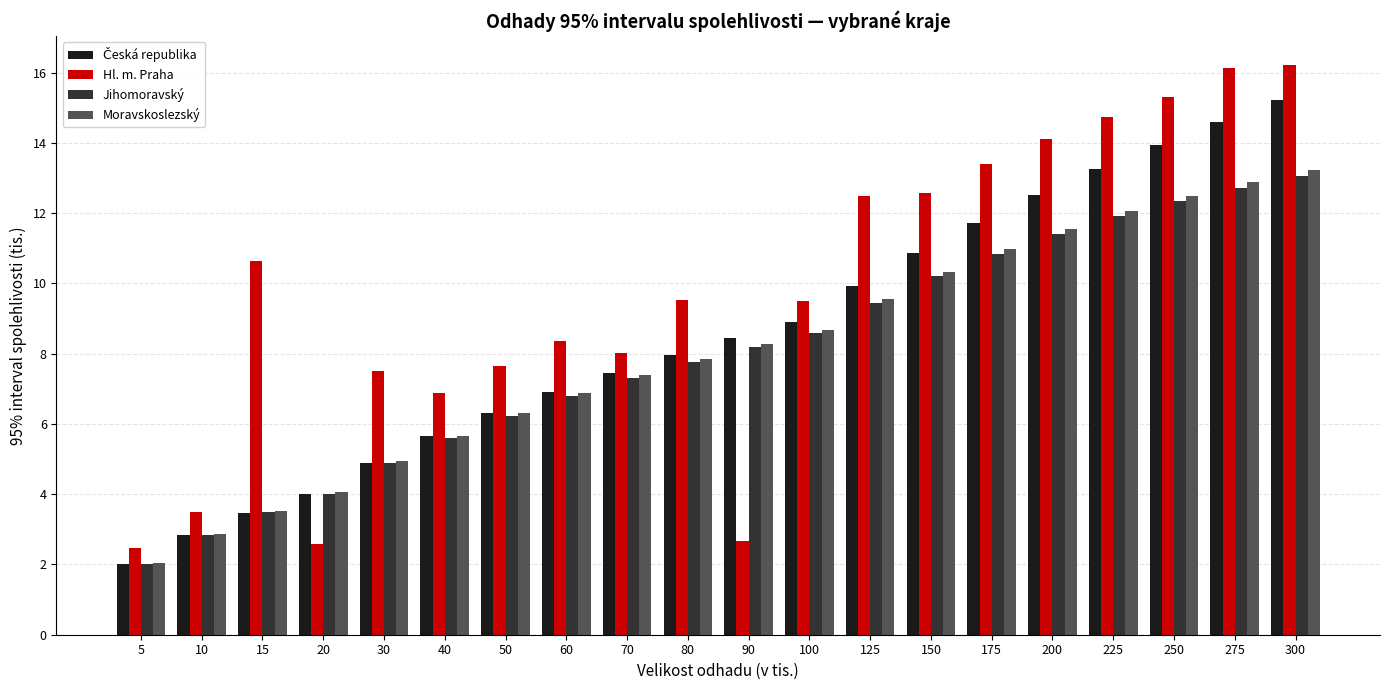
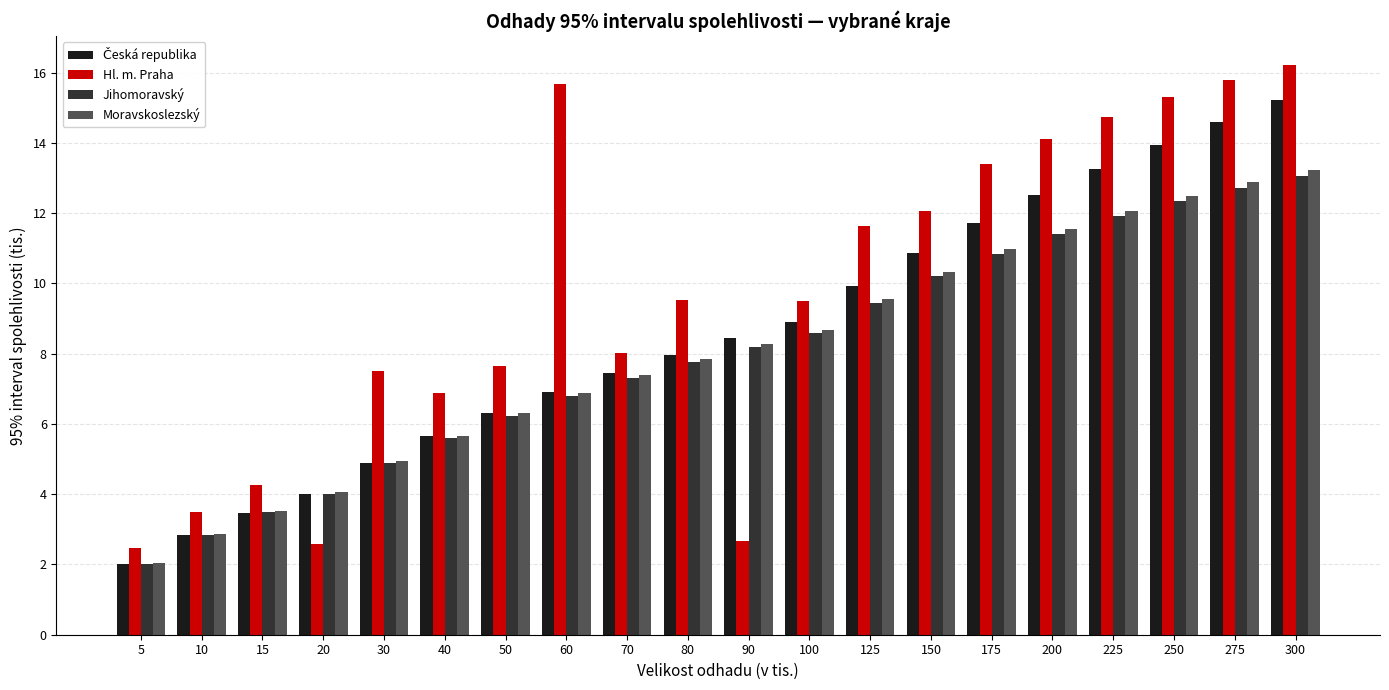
Hl. m. Praha, 15: 10.6 -> 4.3
Hl. m. Praha, 60: 8.4 -> 15.7
Hl. m. Praha, 125: 12.5 -> 11.6
Hl. m. Praha, 150: 12.6 -> 12.1
Hl. m. Praha, 275: 16.1 -> 15.8
